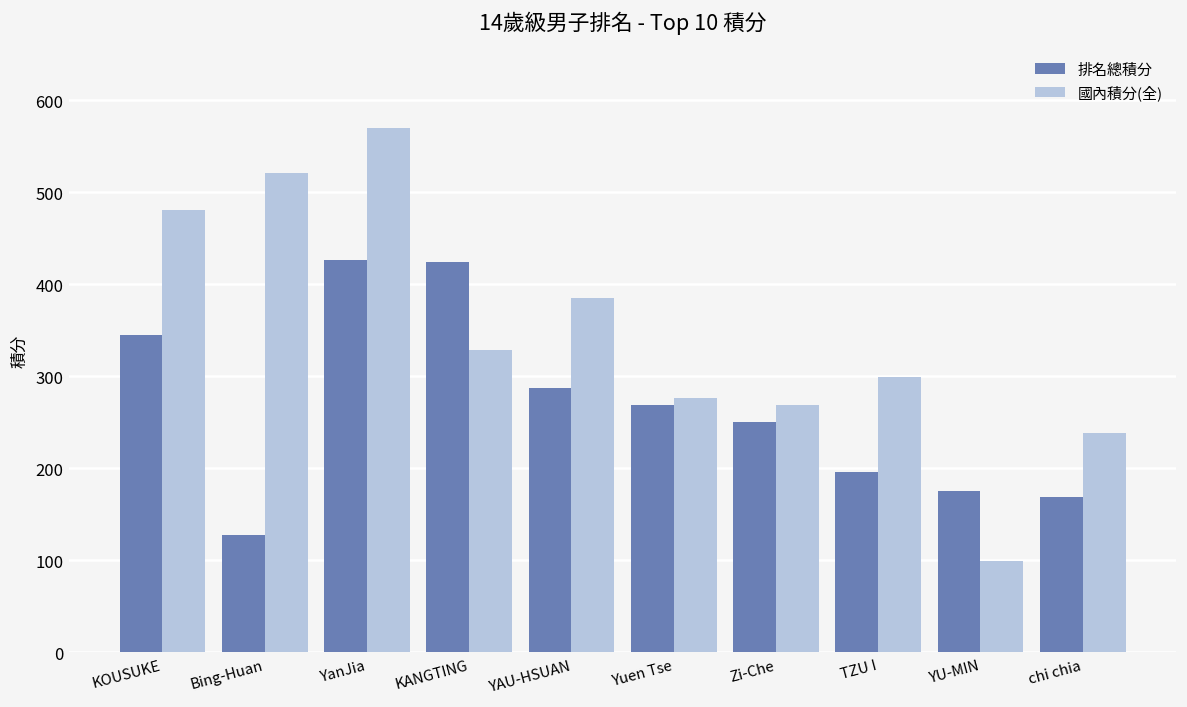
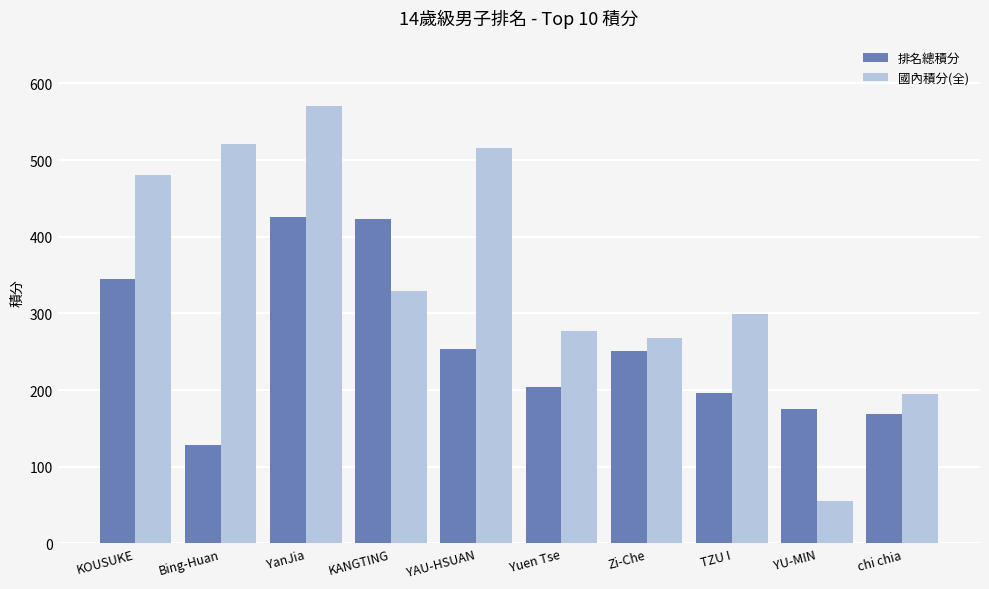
排名總積分, YAU-HSUAN: 290 -> 250
國內積分(全), YAU-HSUAN: 390 -> 520
排名總積分, Yuen Tse: 270 -> 200
國內積分(全), YU-MIN: 100 -> 60
國內積分(全), chi chia: 240 -> 190
